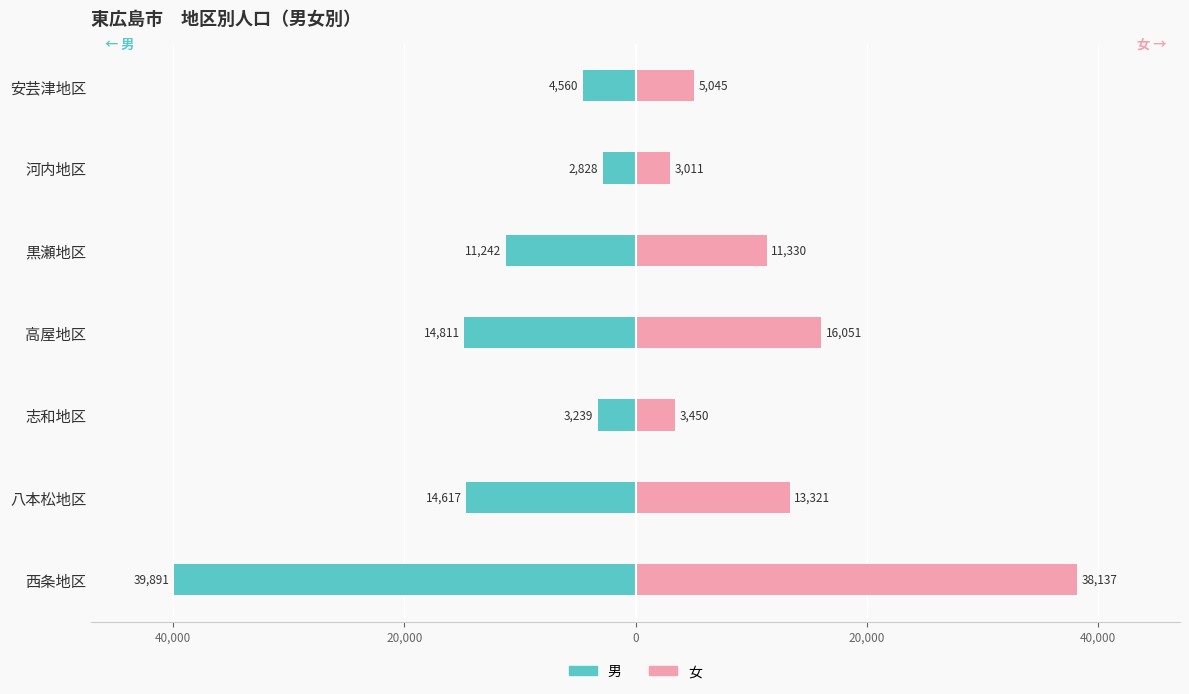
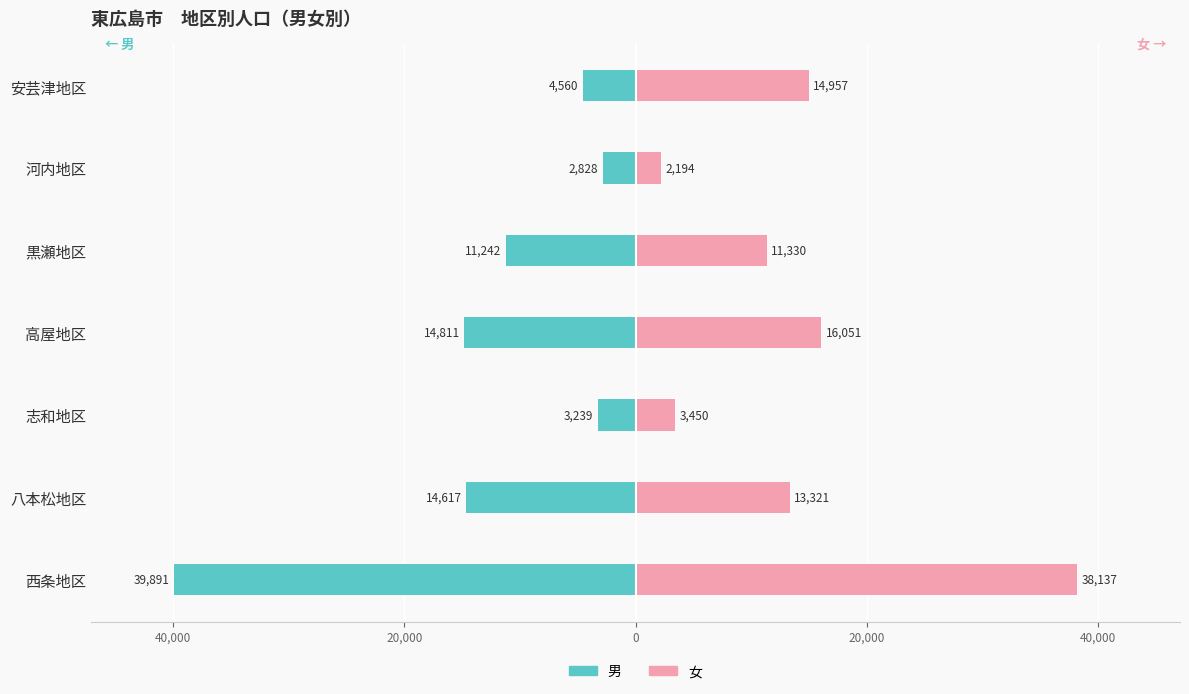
女, 安芸津地区: 5,045 -> 14,957
女, 河内地区: 3,011 -> 2,194
